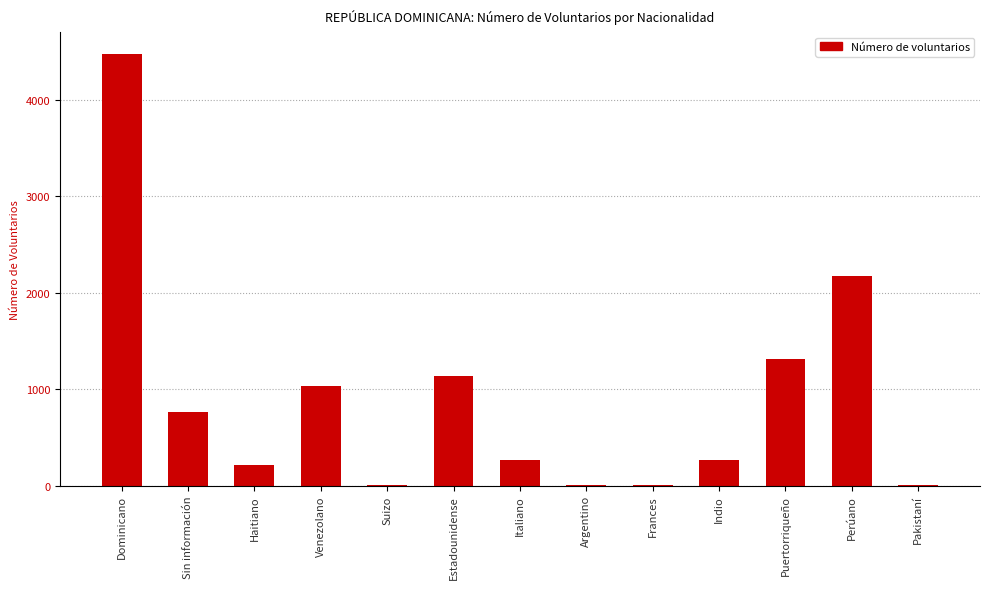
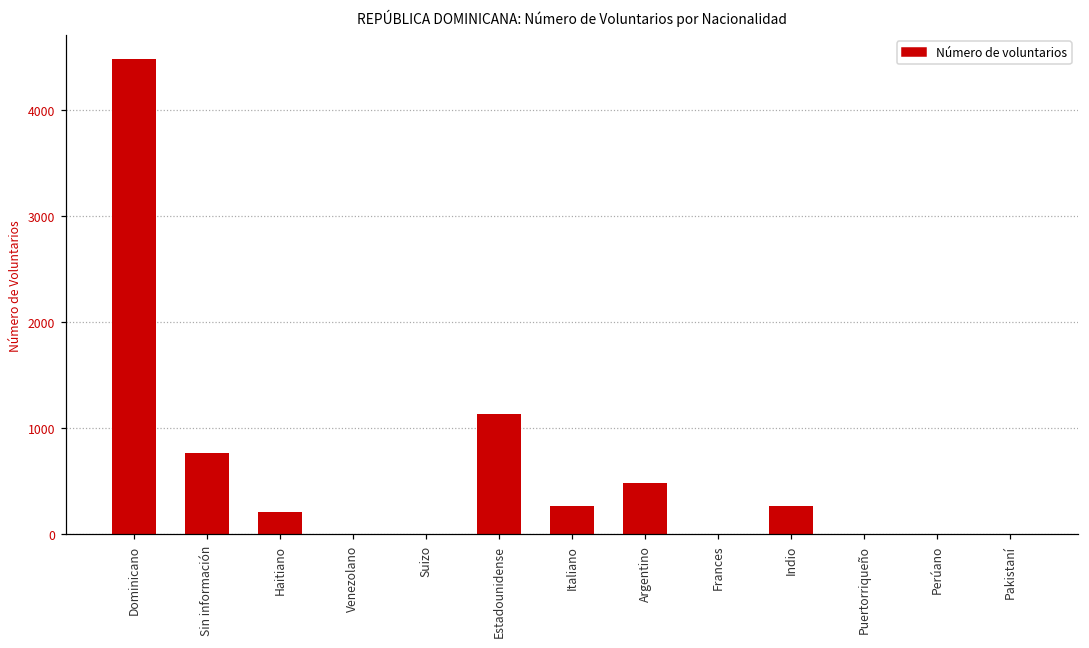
Venezolano: 1000 -> 0
Argentino: 0 -> 500
Puertorriqueño: 1300 -> 0
Perúano: 2200 -> 0
